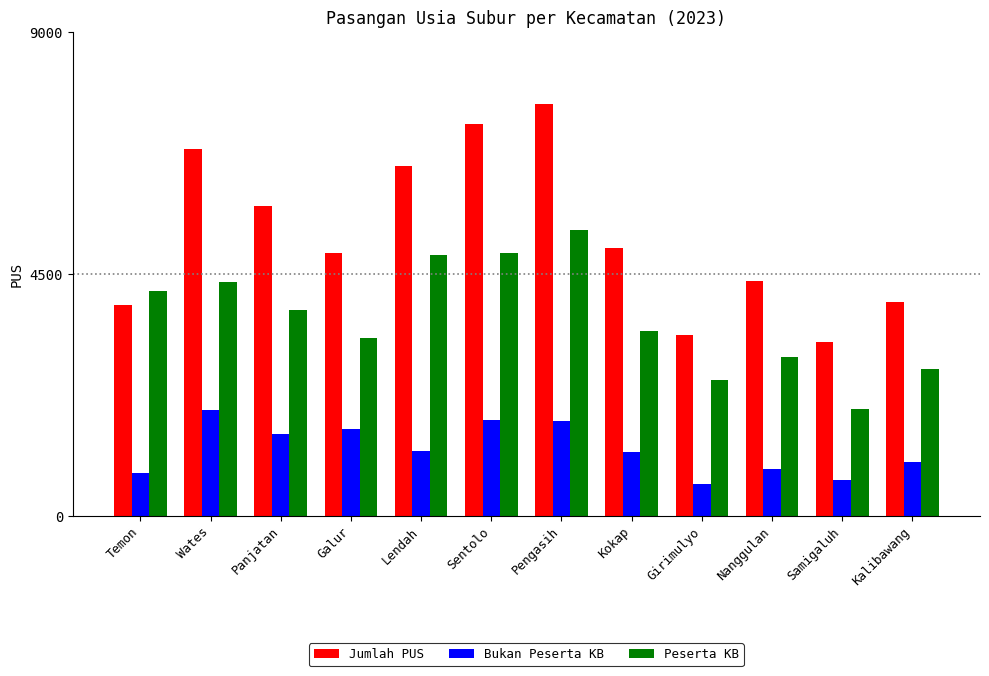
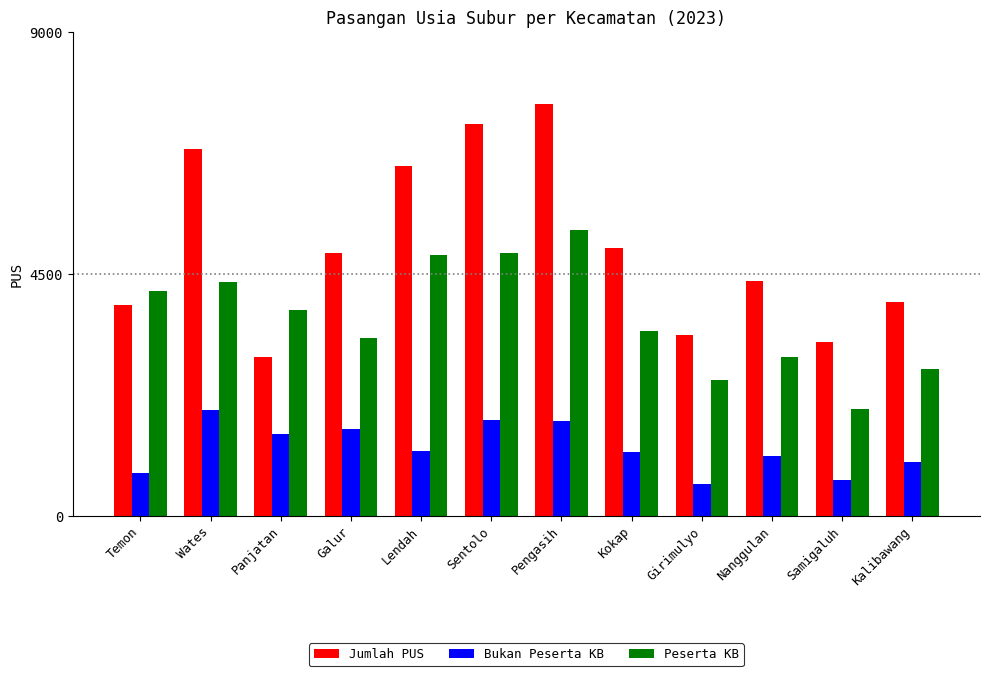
Jumlah PUS, Panjatan: 5800 -> 3000
Bukan Peserta KB, Nanggulan: 900 -> 1100
